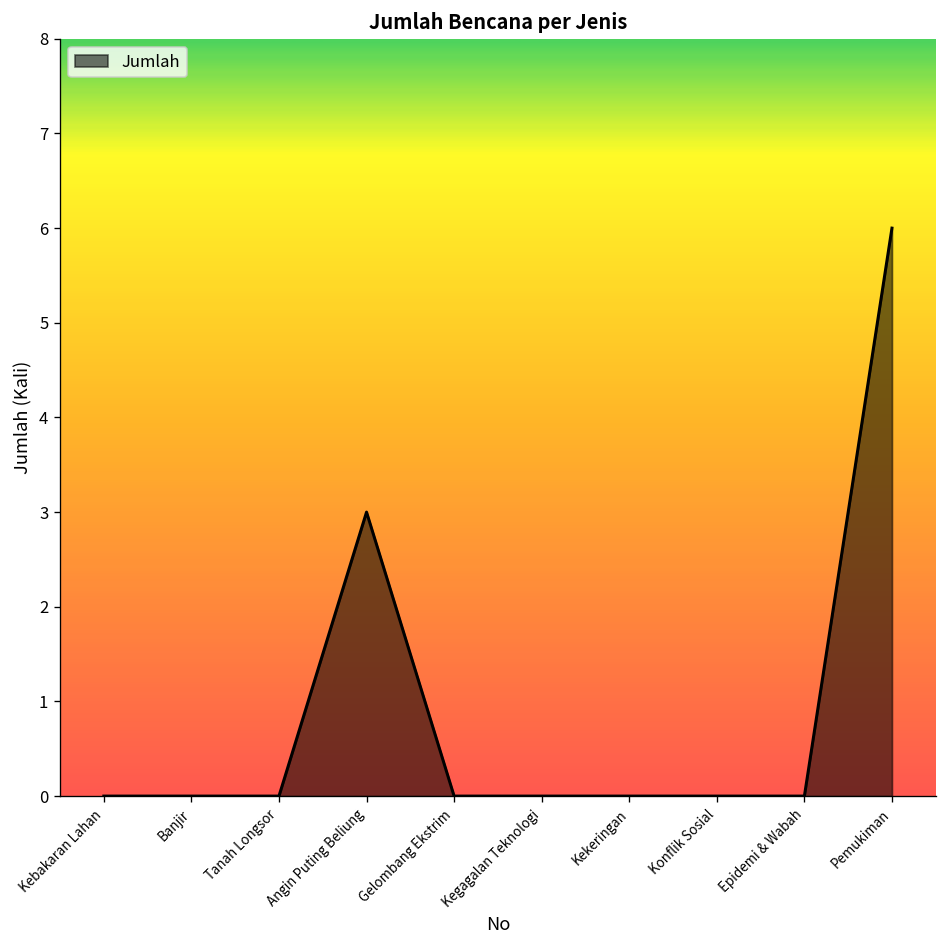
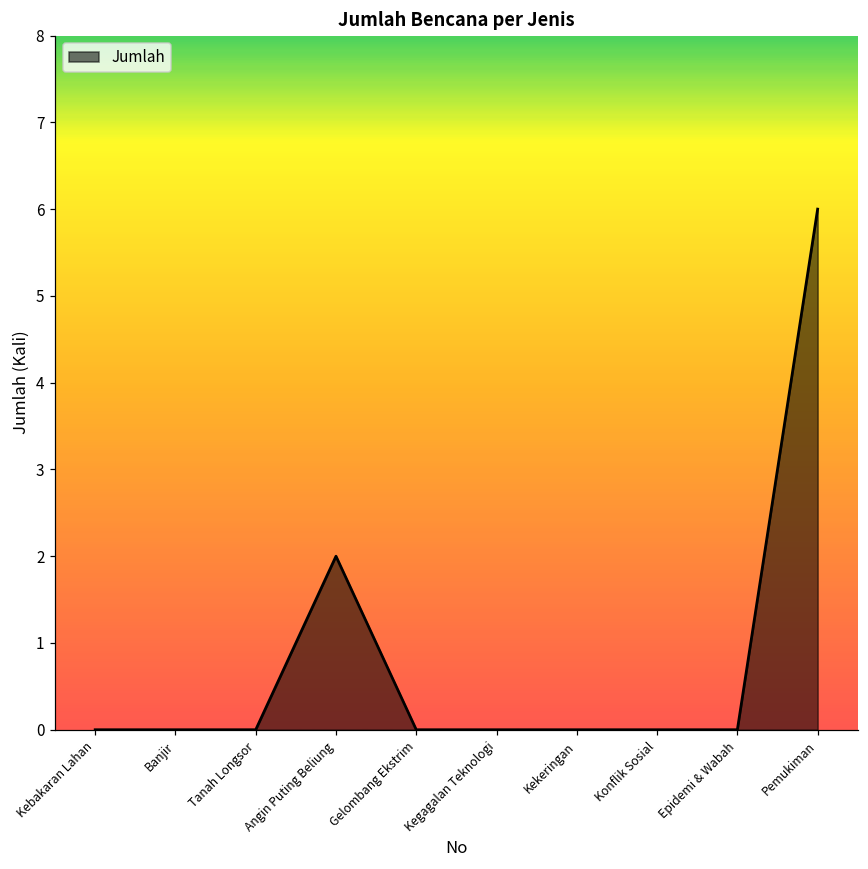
Angin Puting Beliung: 3 -> 2
